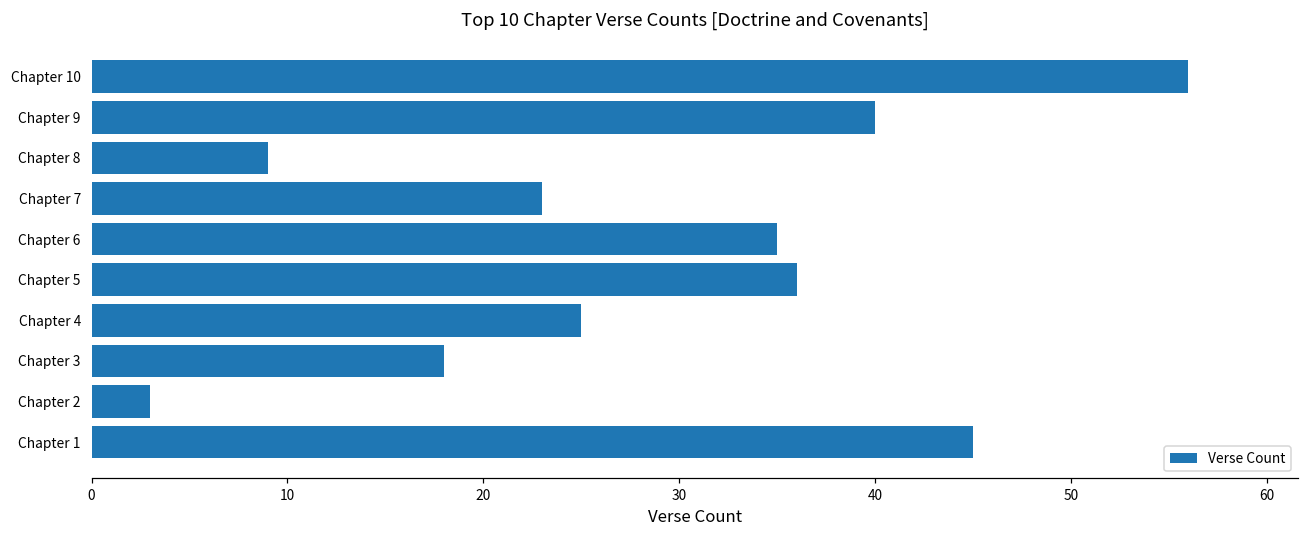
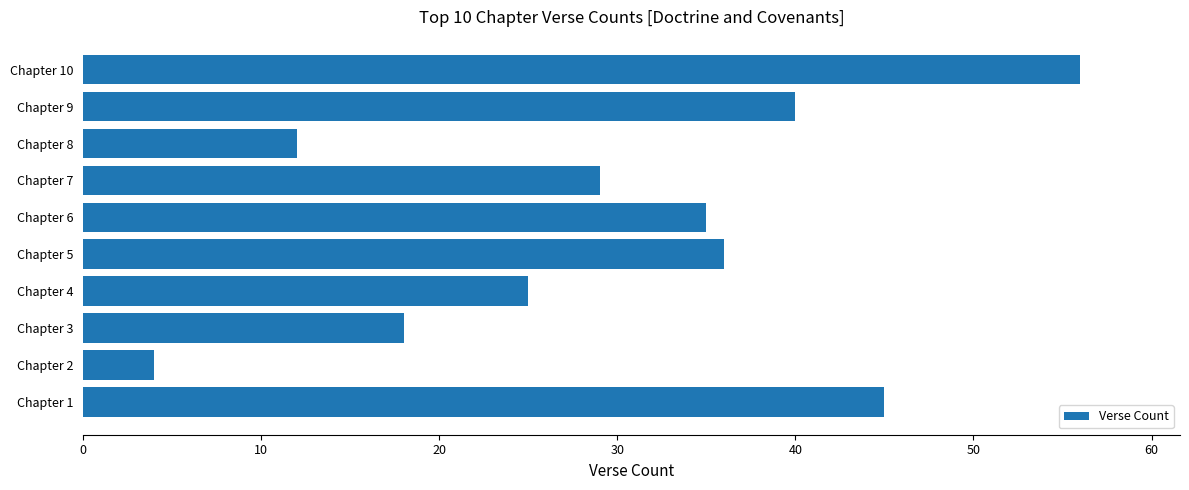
Chapter 8: 9 -> 12
Chapter 7: 23 -> 29
Chapter 2: 3 -> 4
